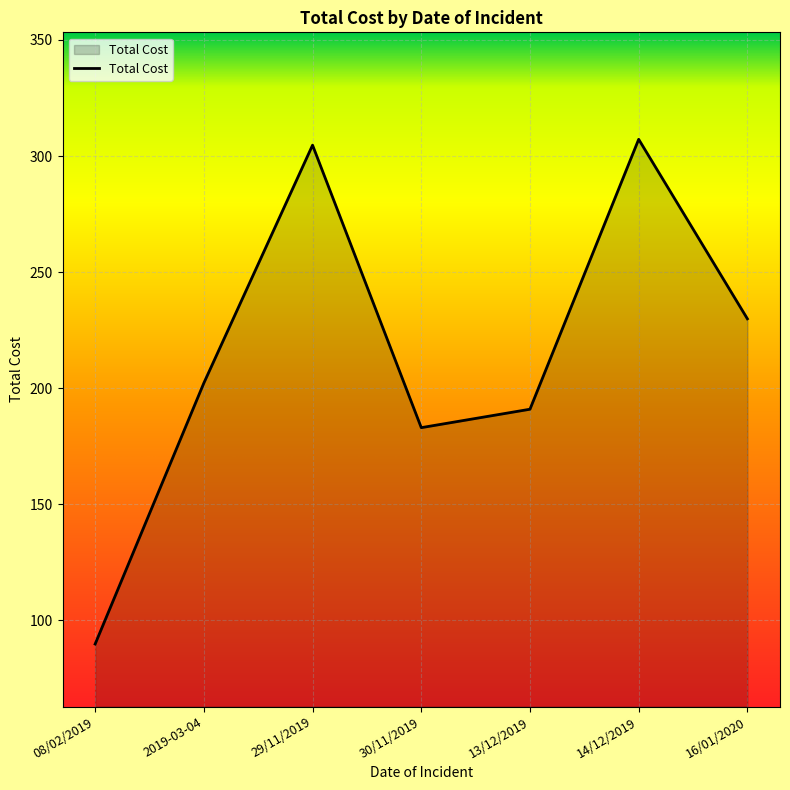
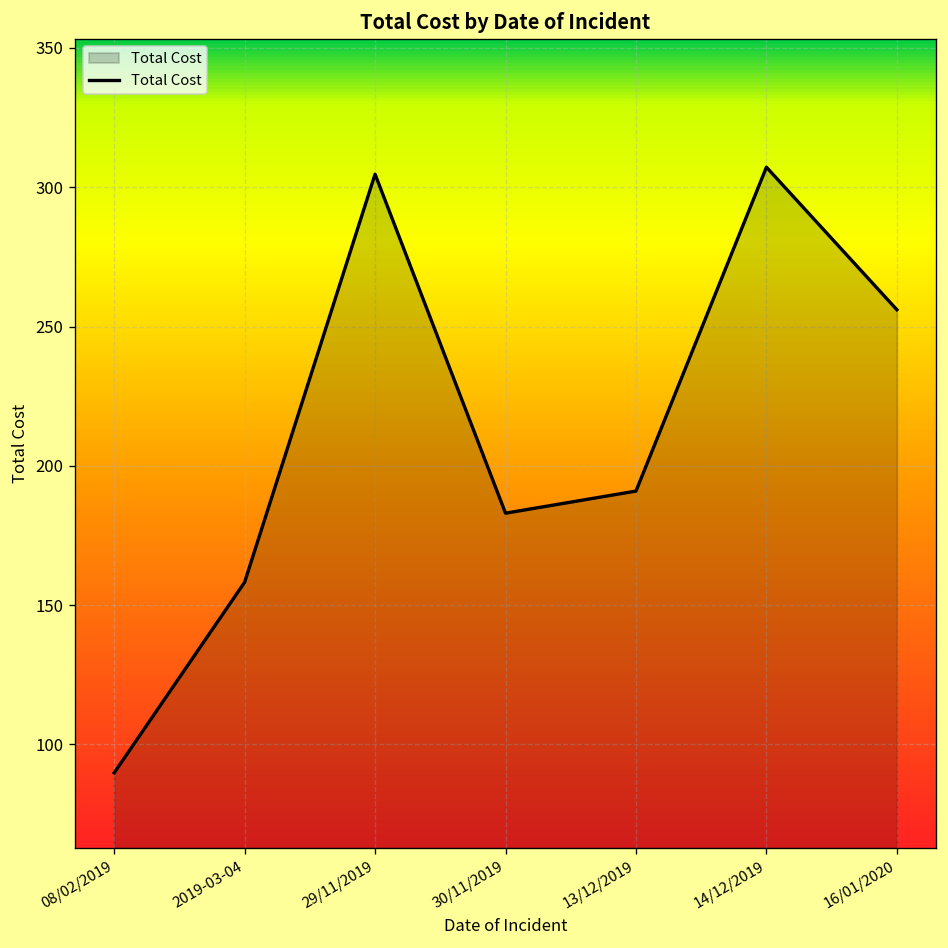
2019-03-04: 202 -> 158
16/01/2020: 230 -> 256
